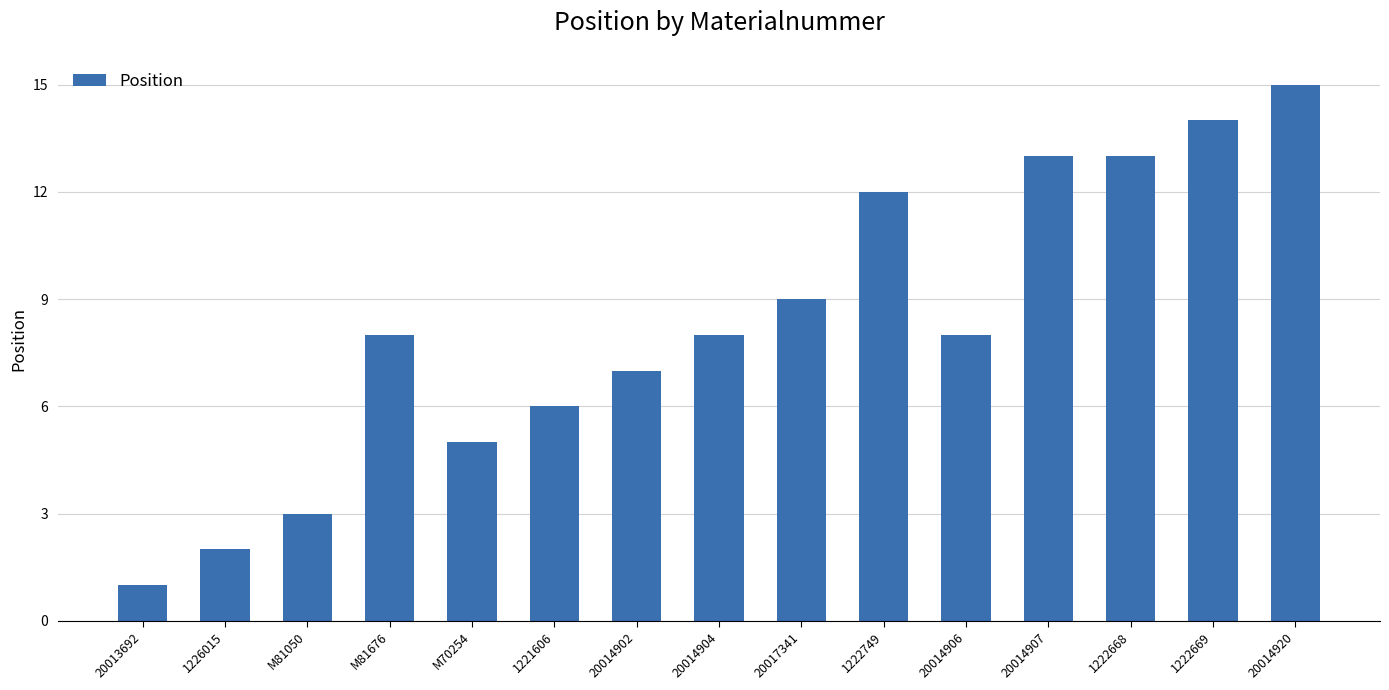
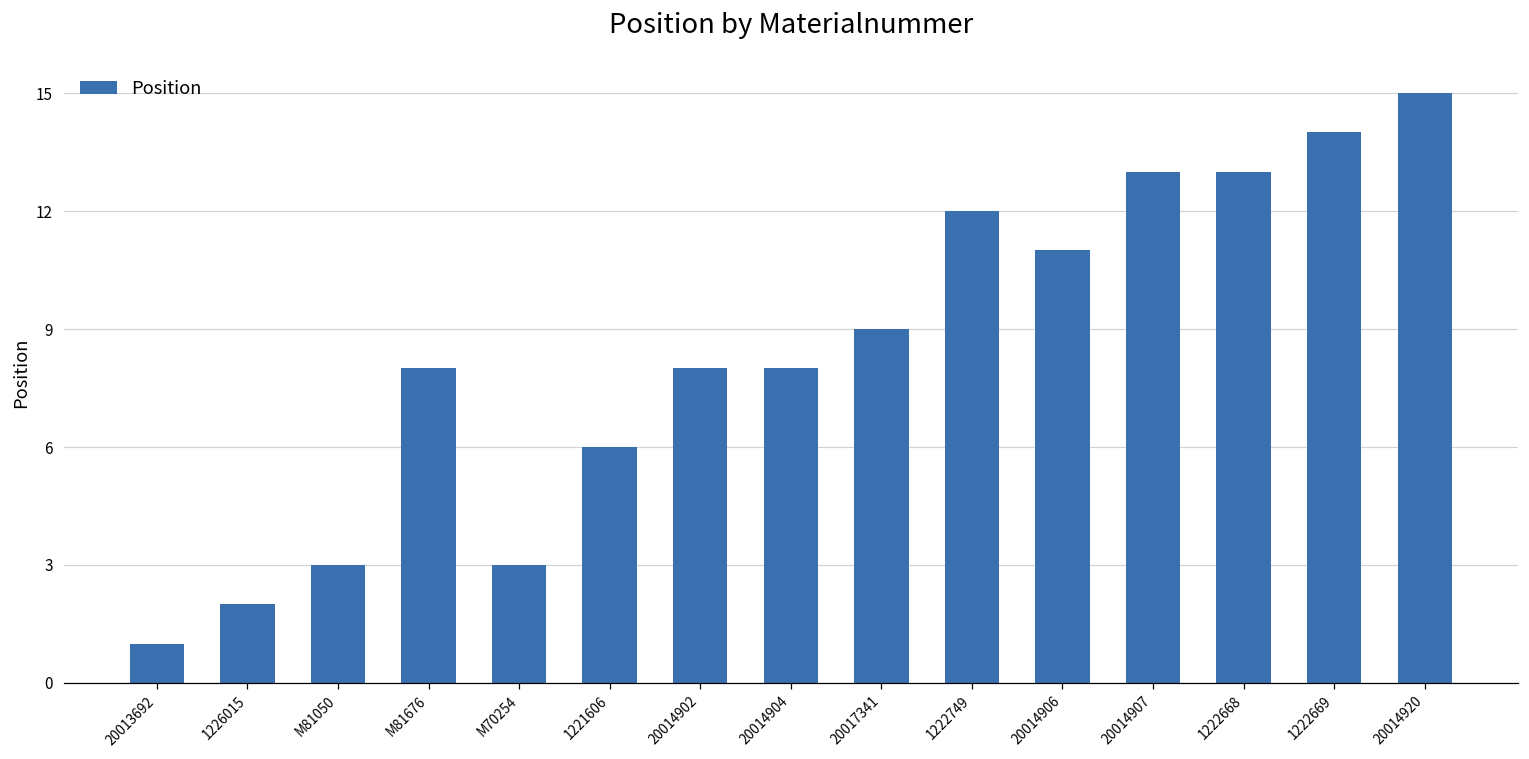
M70254: 5 -> 3
20014902: 7 -> 8
20014906: 8 -> 11
